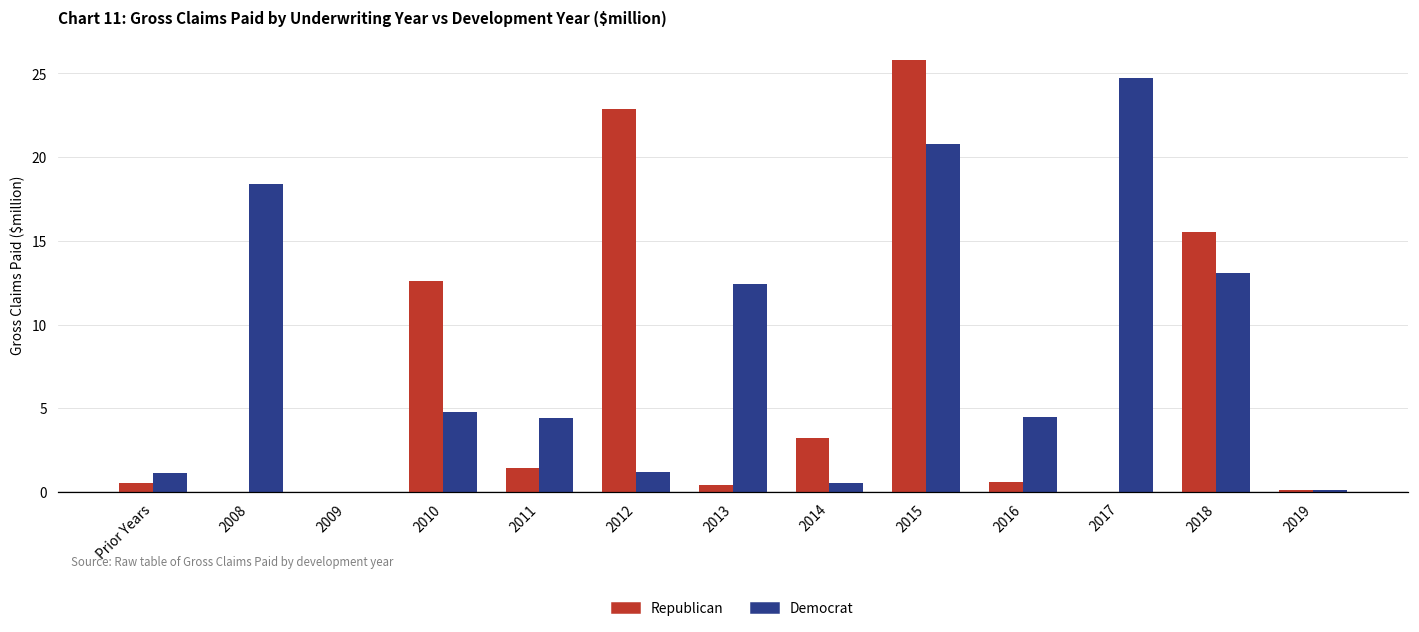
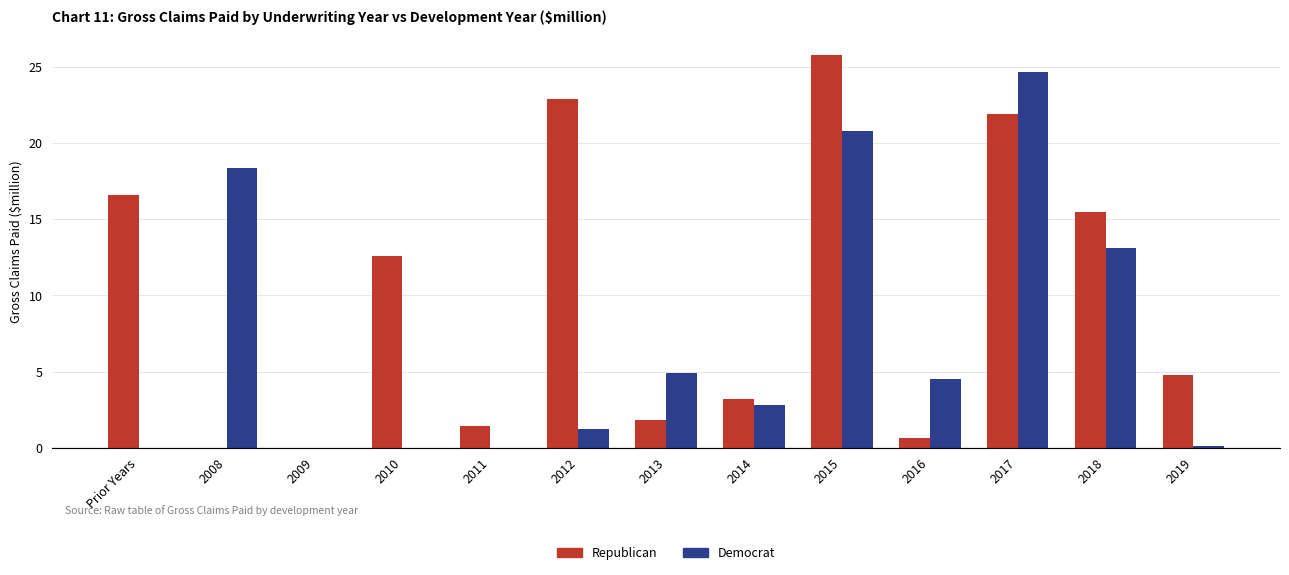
Republican, Prior Years: 0.5 -> 16.6
Democrat, Prior Years: 1.1 -> 0.0
Democrat, 2010: 4.8 -> 0.0
Democrat, 2011: 4.4 -> 0.0
Republican, 2013: 0.4 -> 1.8
Democrat, 2013: 12.4 -> 4.9
Democrat, 2014: 0.5 -> 2.8
Republican, 2017: 0.0 -> 21.9
Republican, 2019: 0.1 -> 4.8
